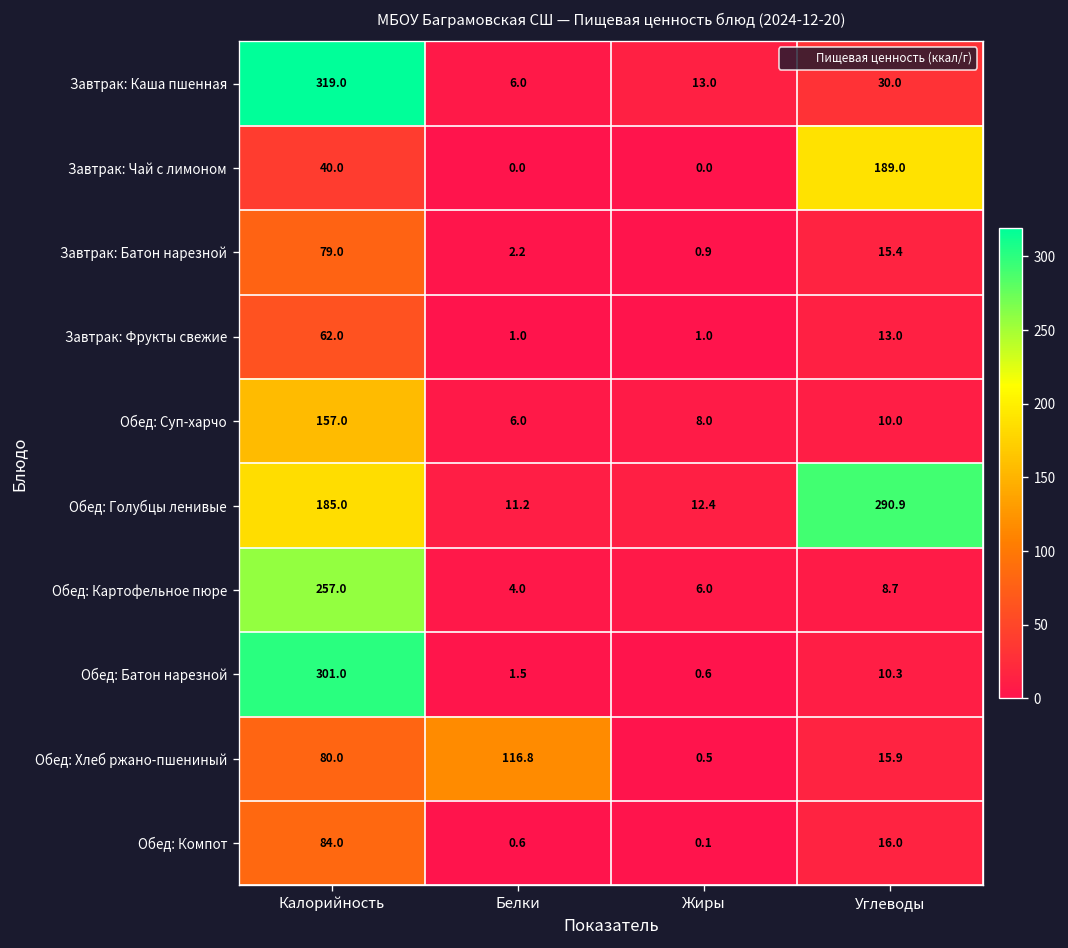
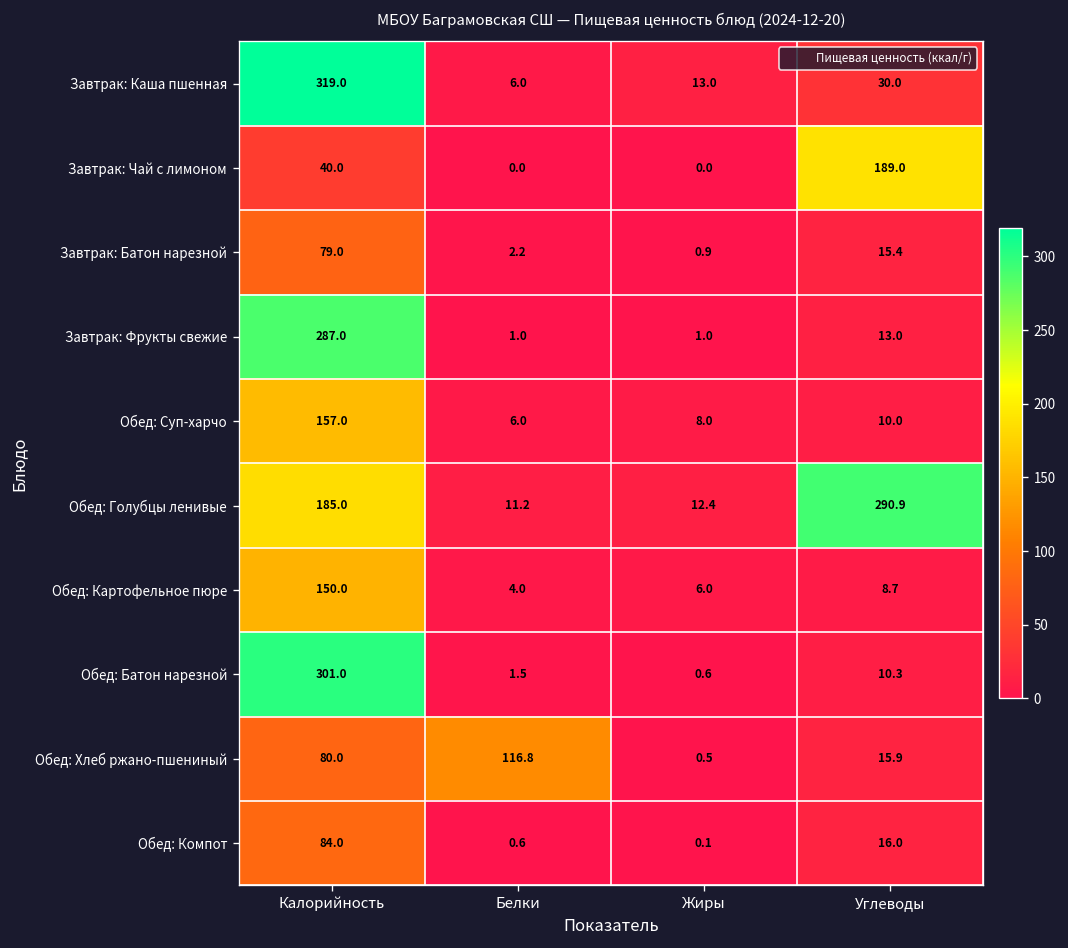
Завтрак: Фрукты свежие, Калорийность: 62.0 -> 287.0
Обед: Картофельное пюре, Калорийность: 257.0 -> 150.0
